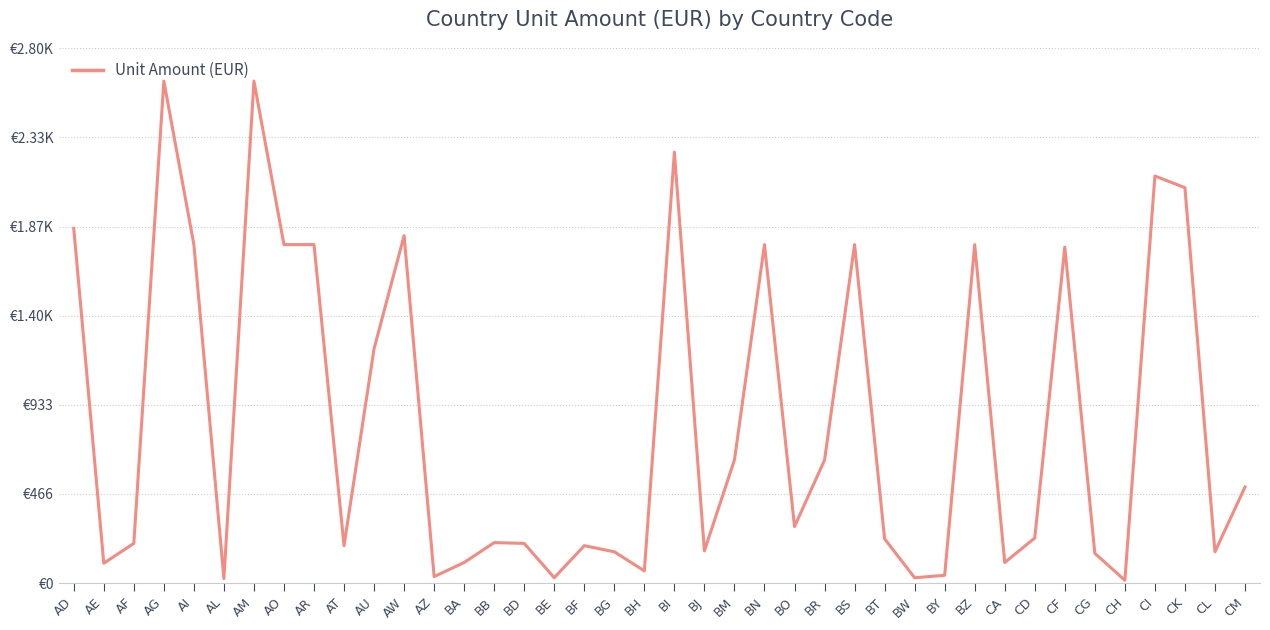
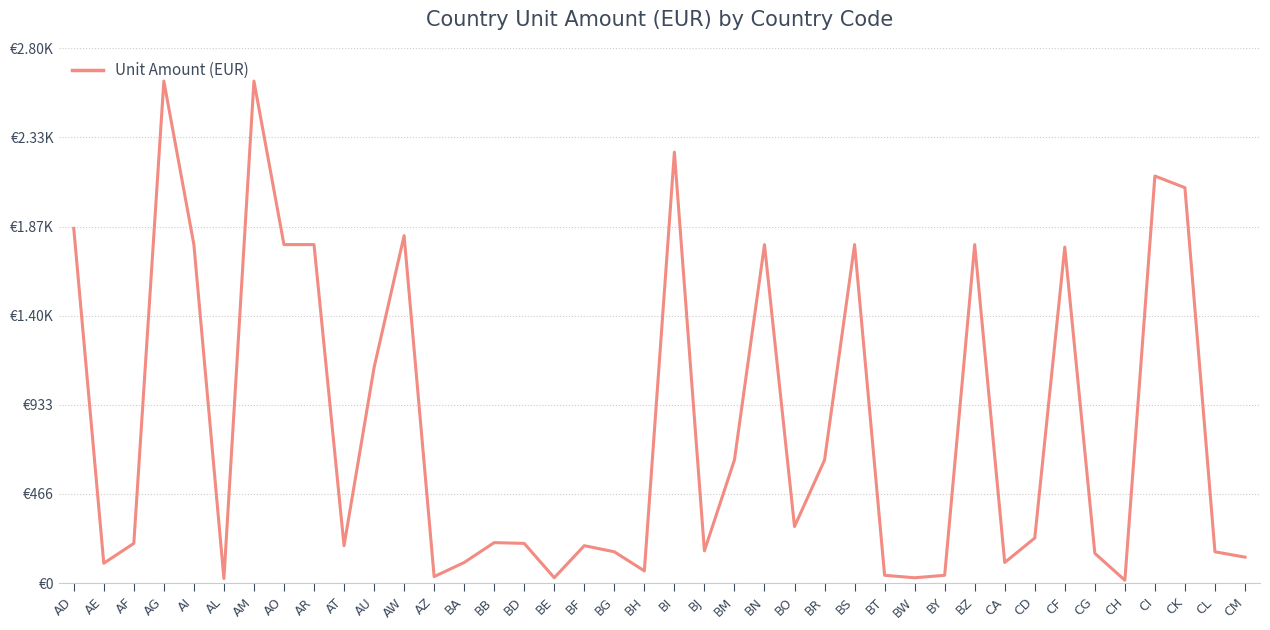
AU: €1230 -> €1130
BT: €230 -> €40
CM: €500 -> €140
